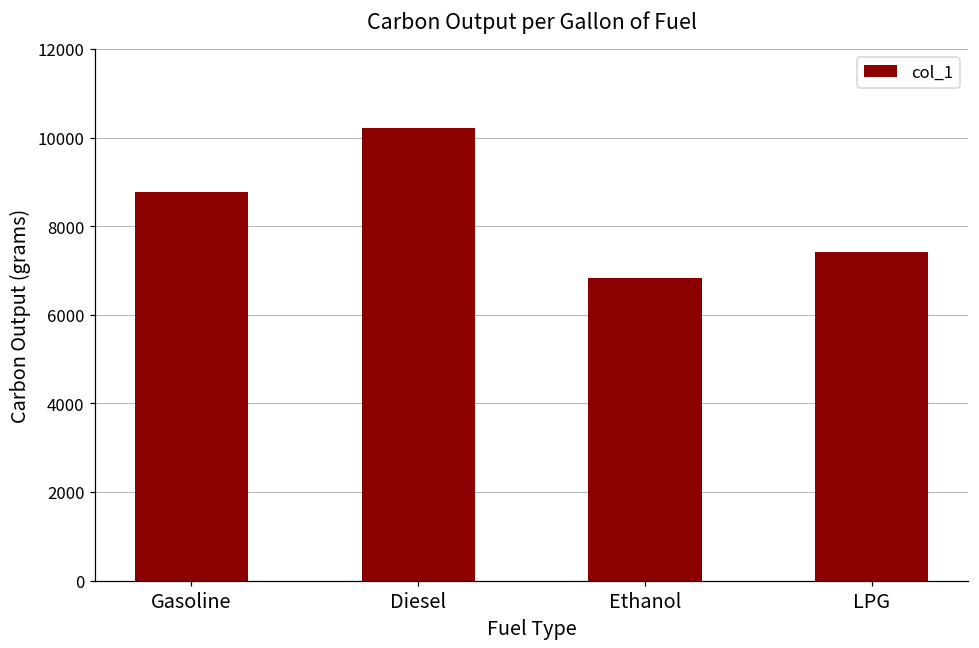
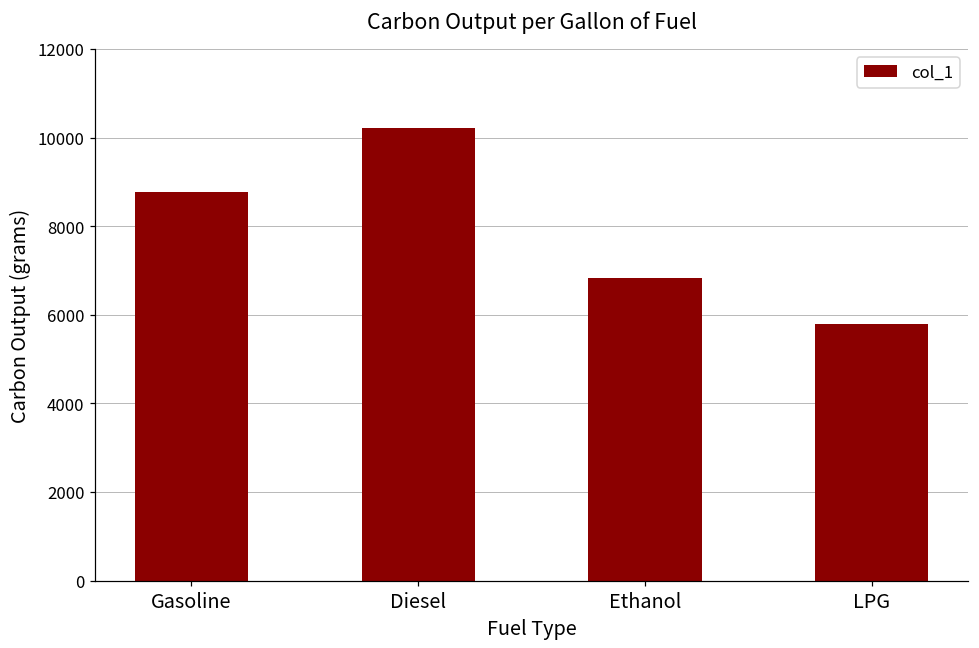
LPG: 7400 -> 5800
